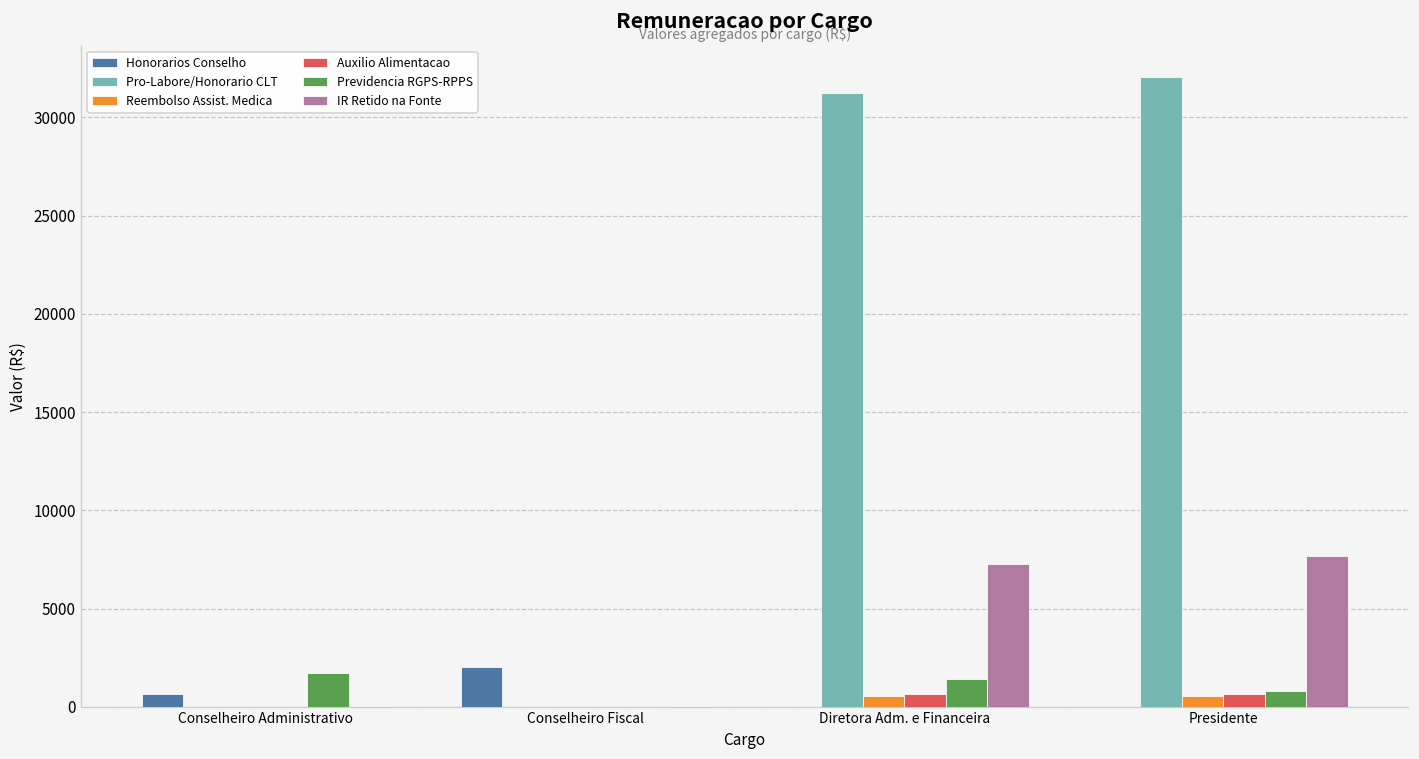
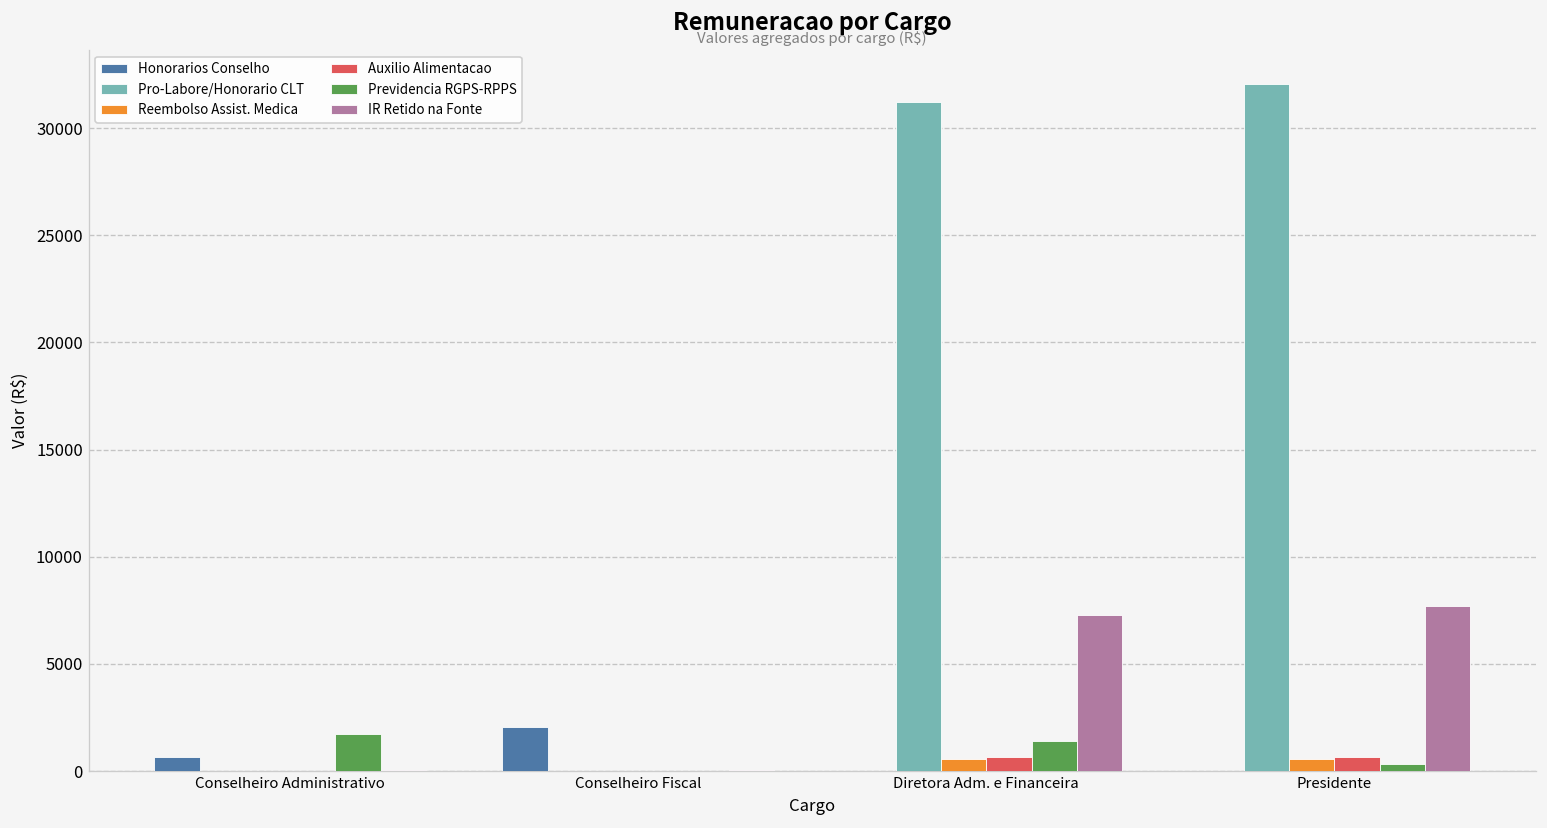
Previdencia RGPS-RPPS, Presidente: 800 -> 300
